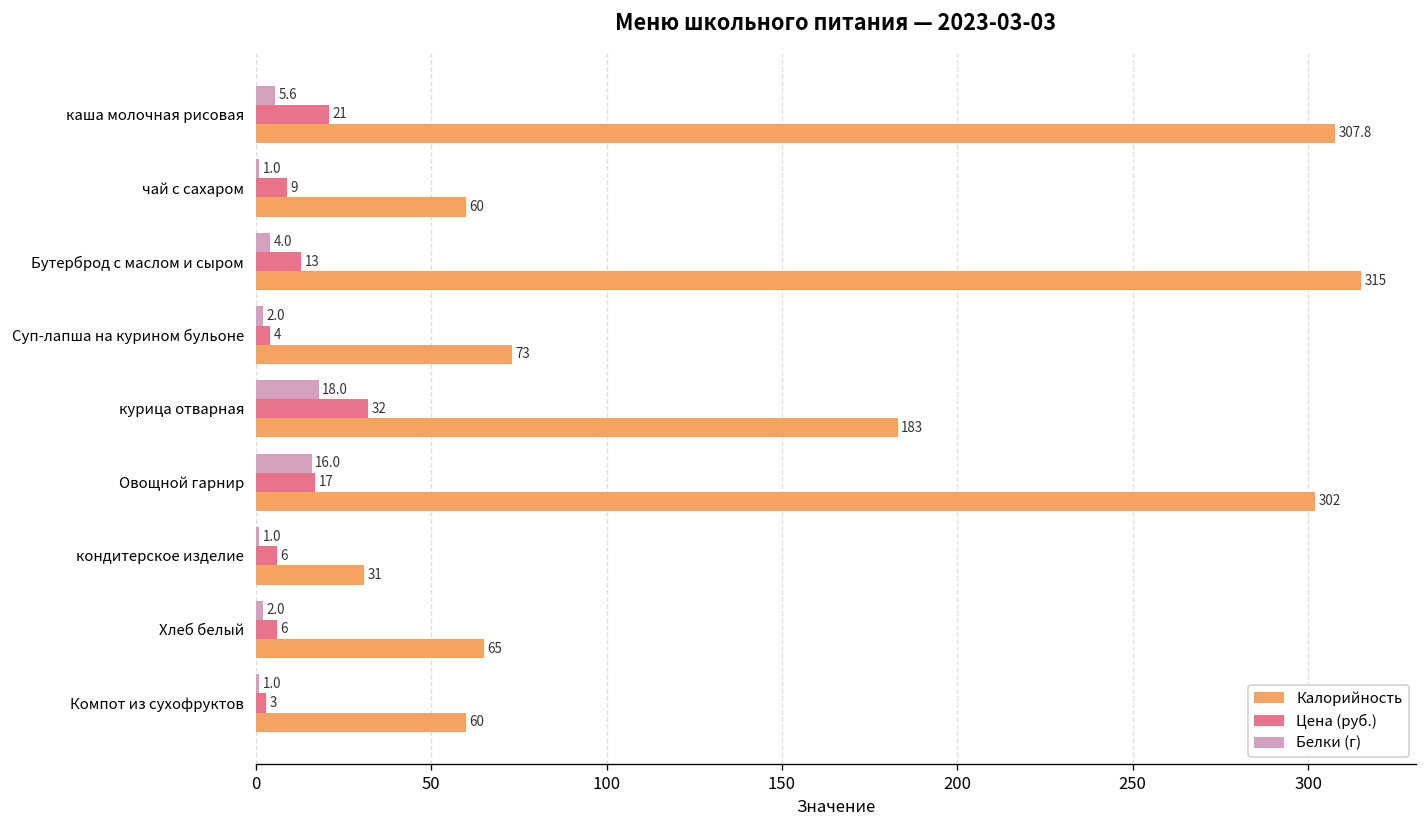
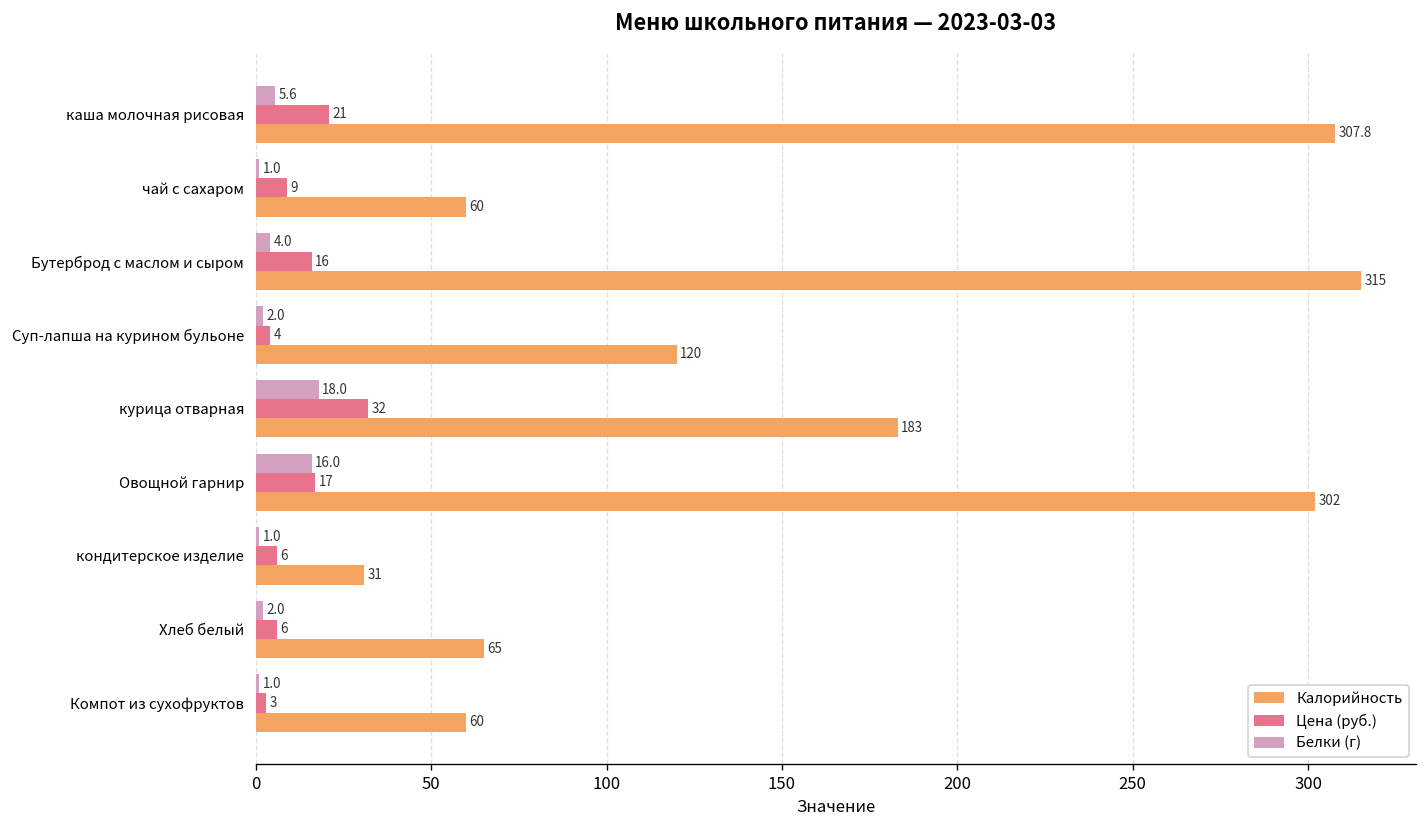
Цена (руб.), Бутерброд с маслом и сыром: 13 -> 16
Калорийность, Суп-лапша на курином бульоне: 73 -> 120
